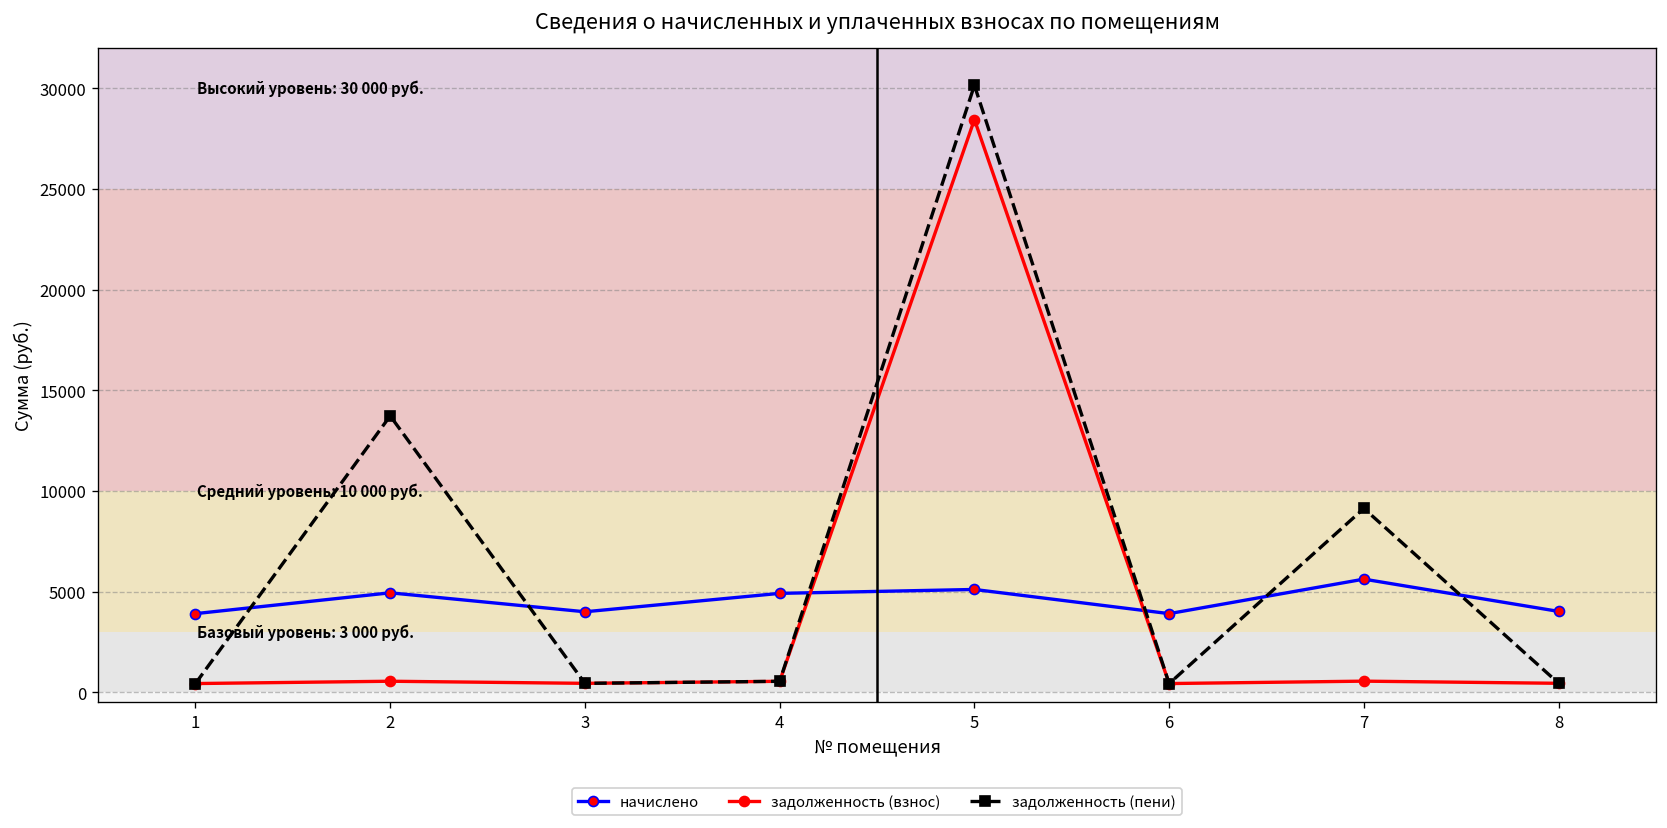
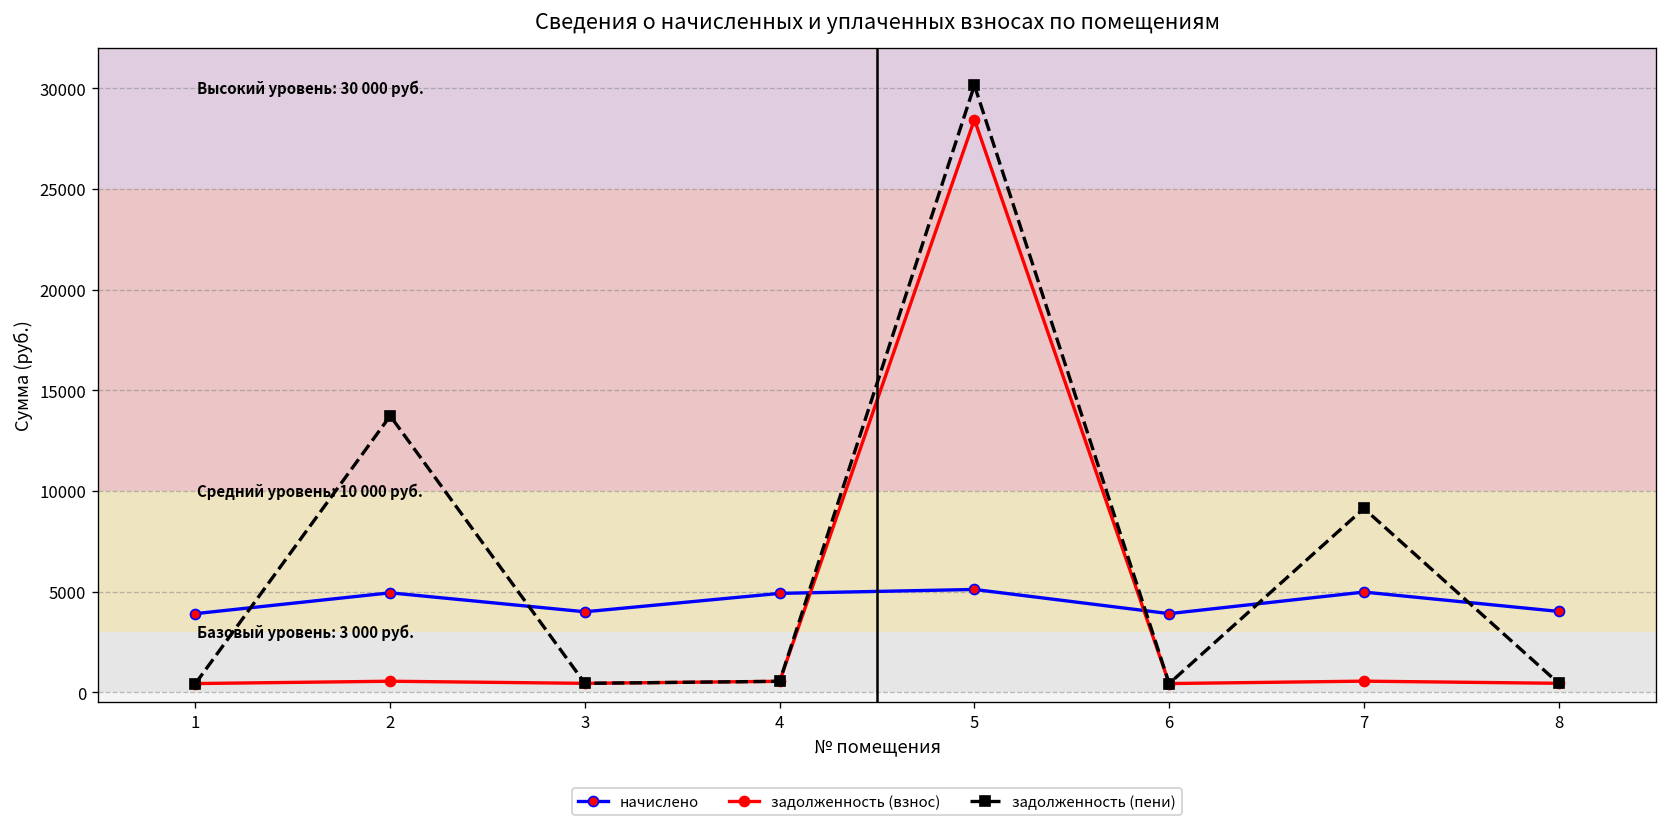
начислено, 7: 5600 -> 5000
